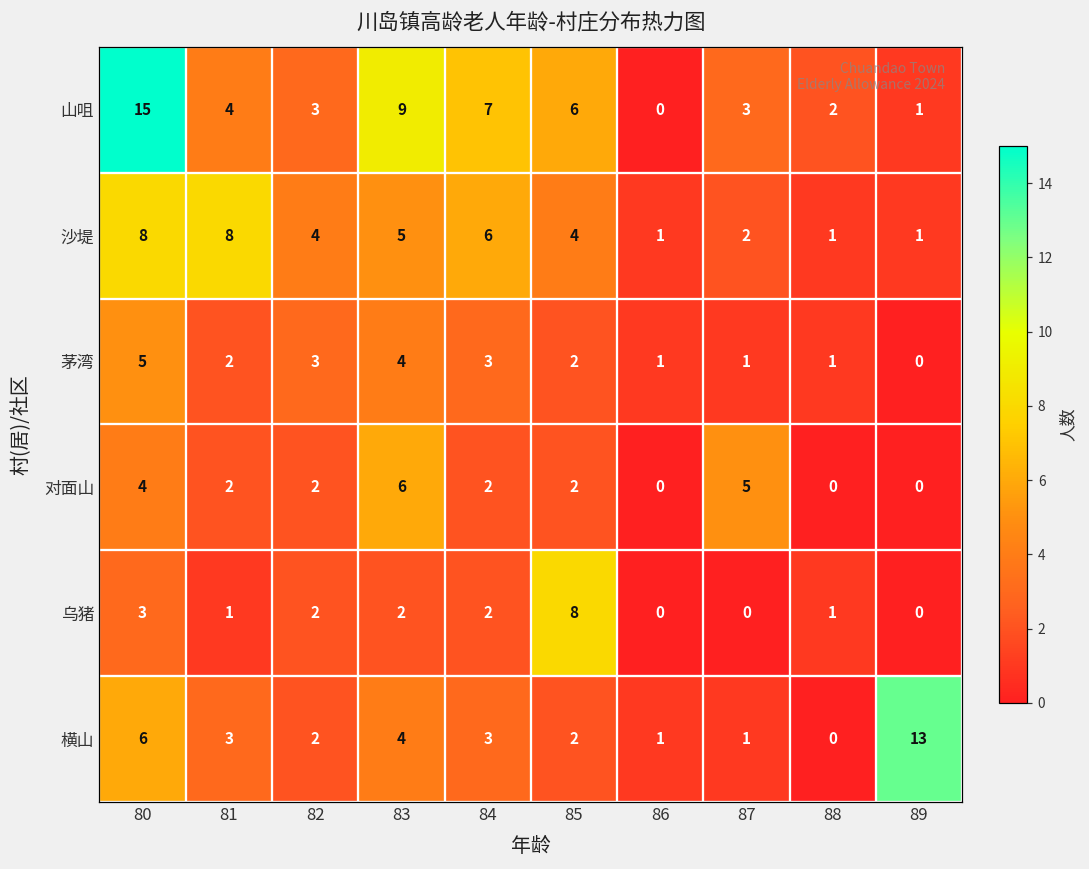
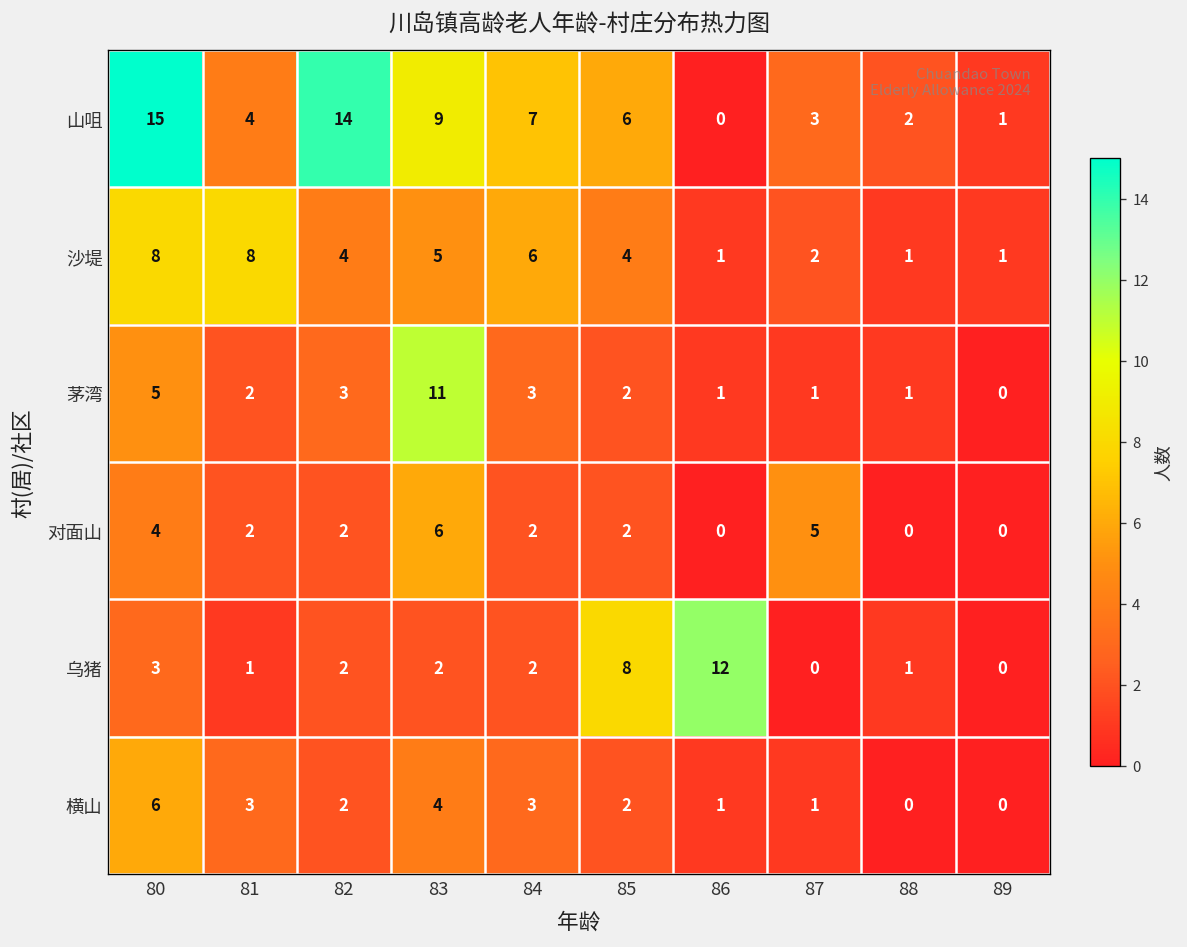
山咀, 82: 3 -> 14
茅湾, 83: 4 -> 11
乌猪, 86: 0 -> 12
横山, 89: 13 -> 0
